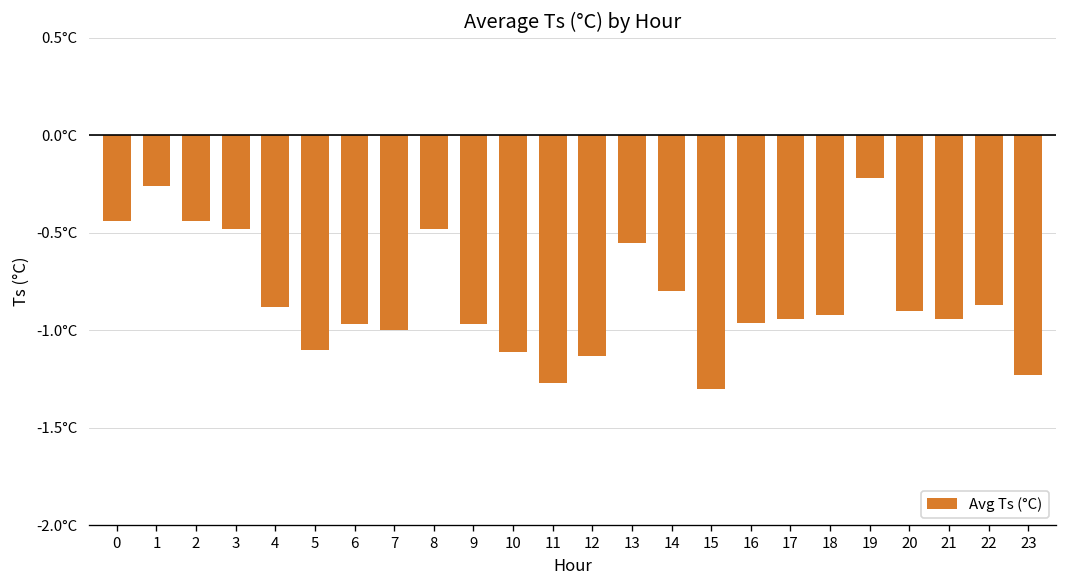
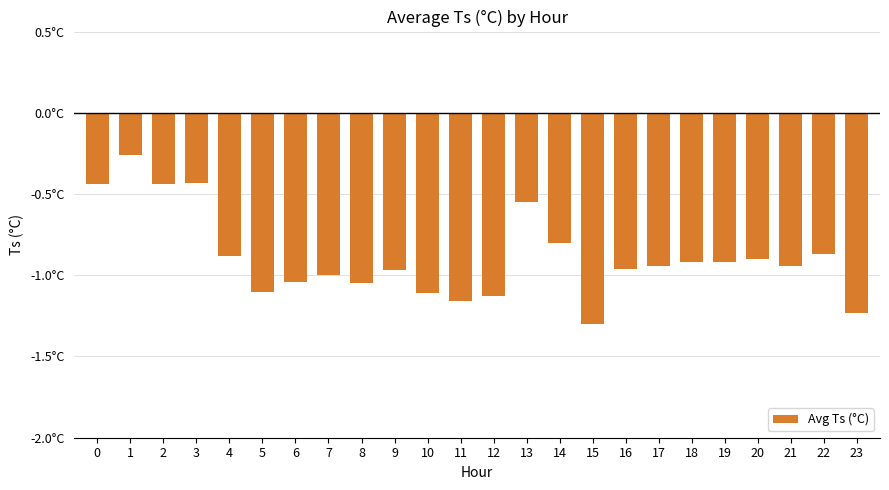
3: -0.48°C -> -0.43°C
6: -0.97°C -> -1.04°C
8: -0.48°C -> -1.05°C
11: -1.27°C -> -1.16°C
19: -0.22°C -> -0.92°C
